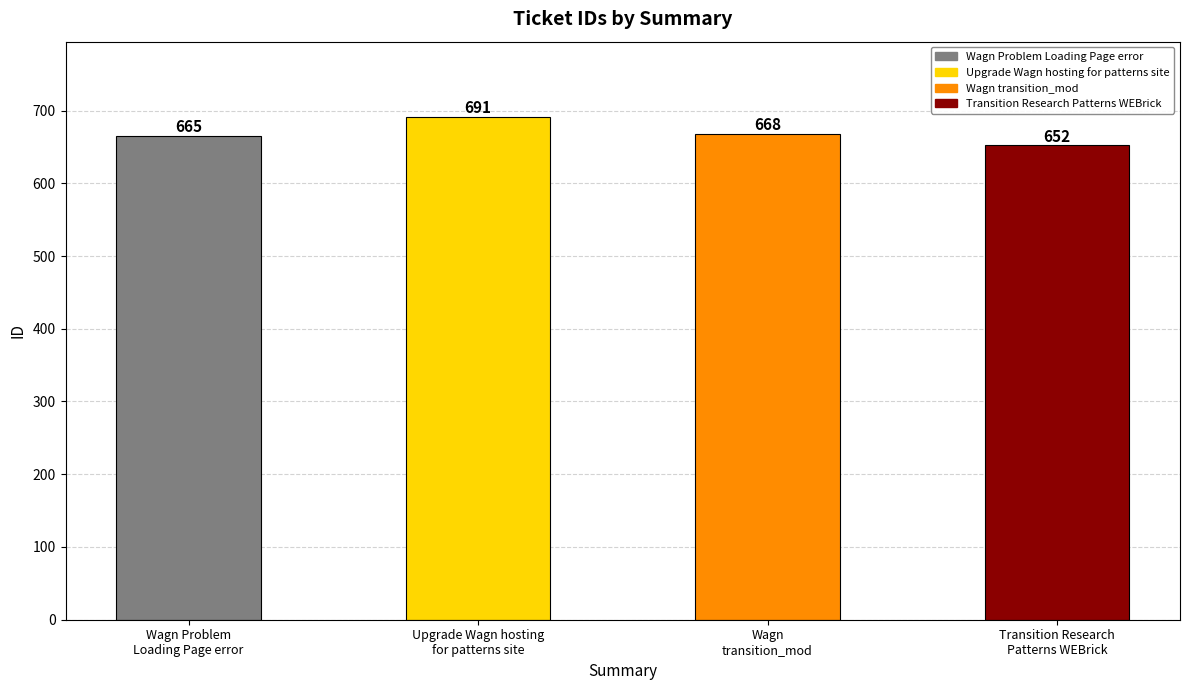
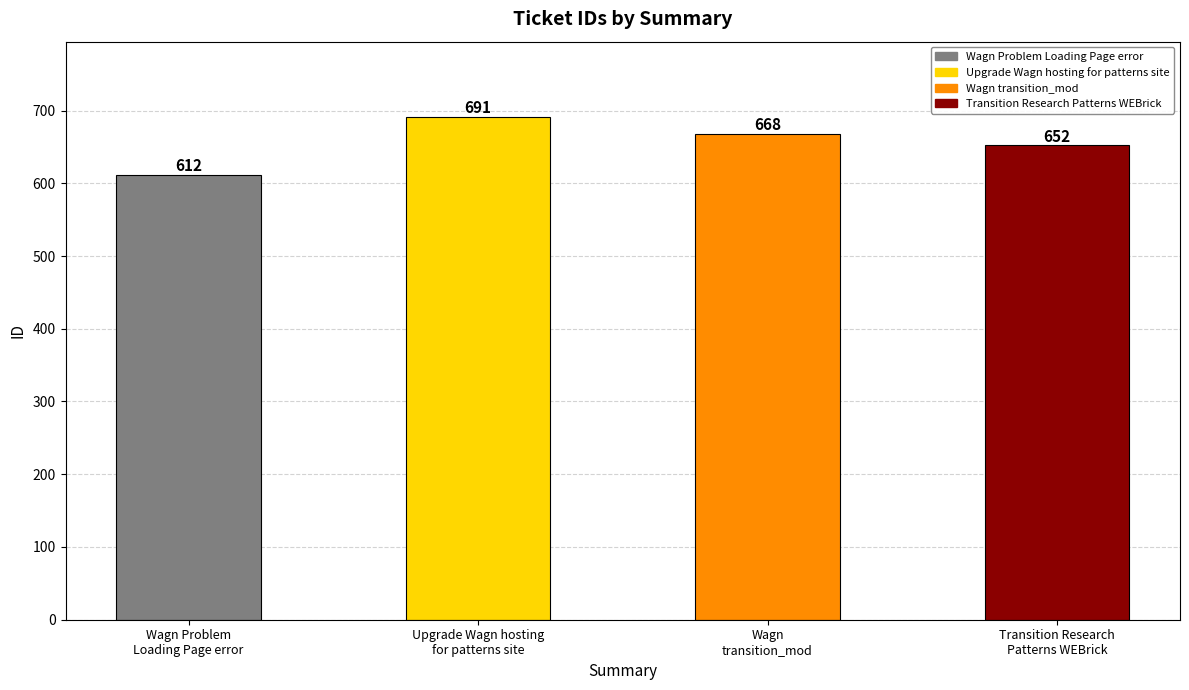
Wagn Problem Loading Page error: 665 -> 612
